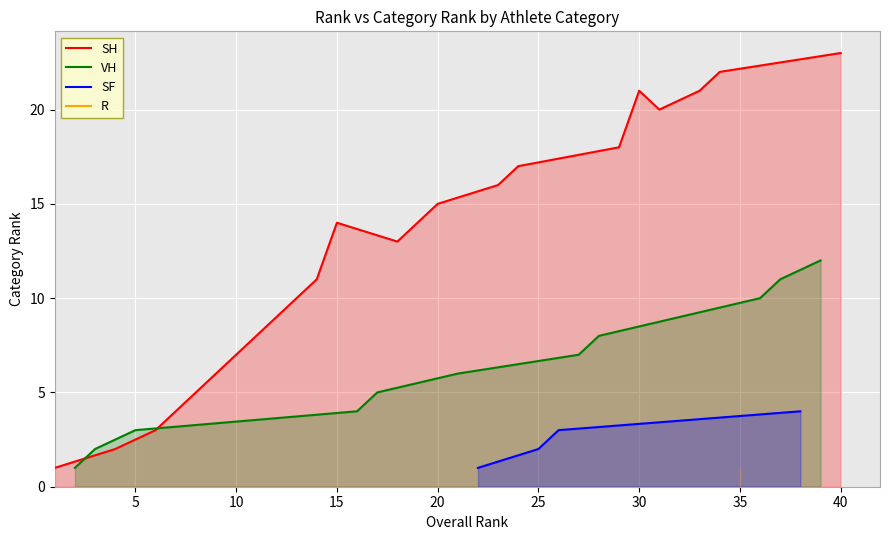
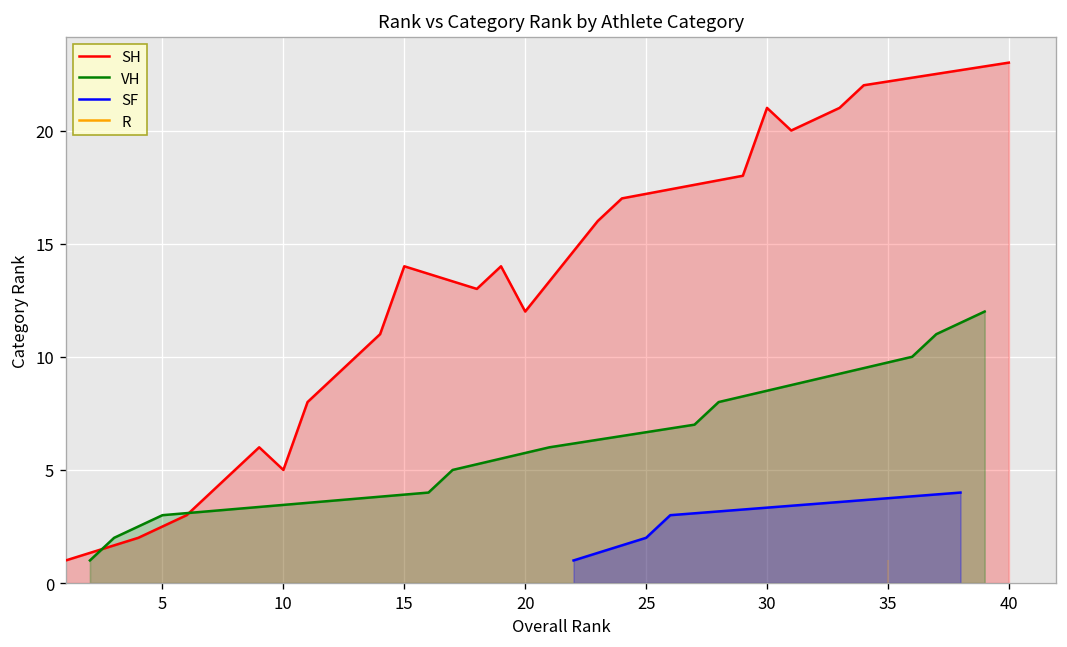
SH, 10: 7 -> 5
SH, 20: 15 -> 12
